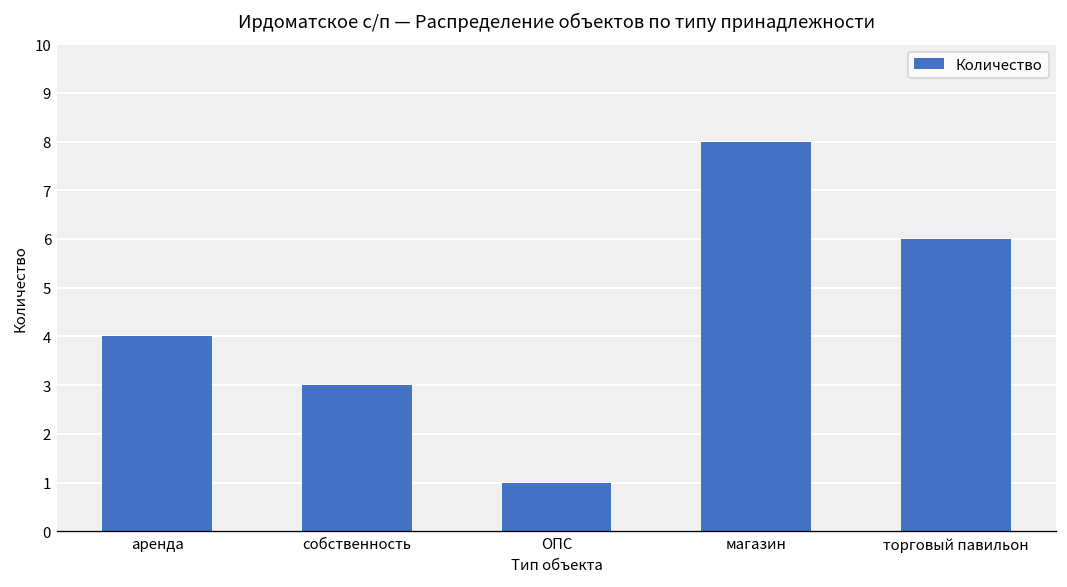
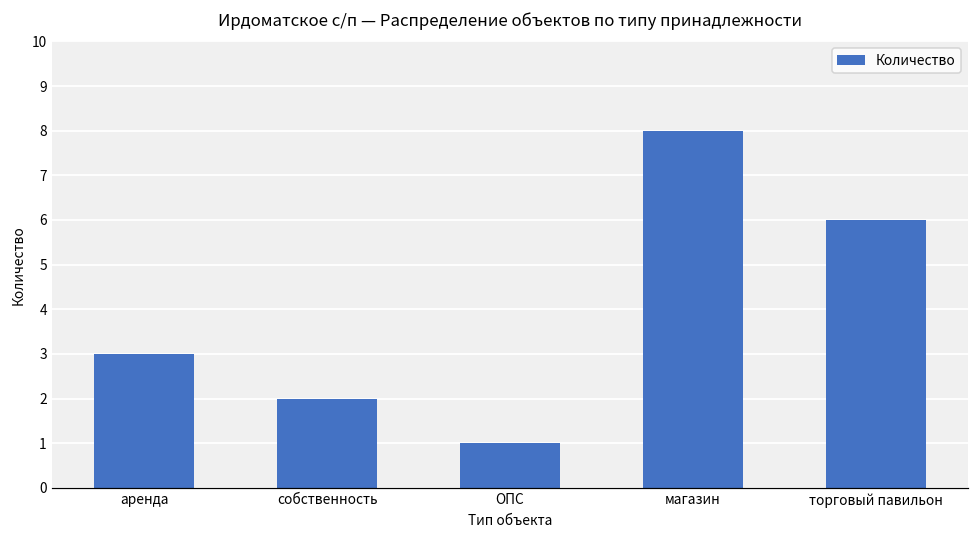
аренда: 4 -> 3
собственность: 3 -> 2
